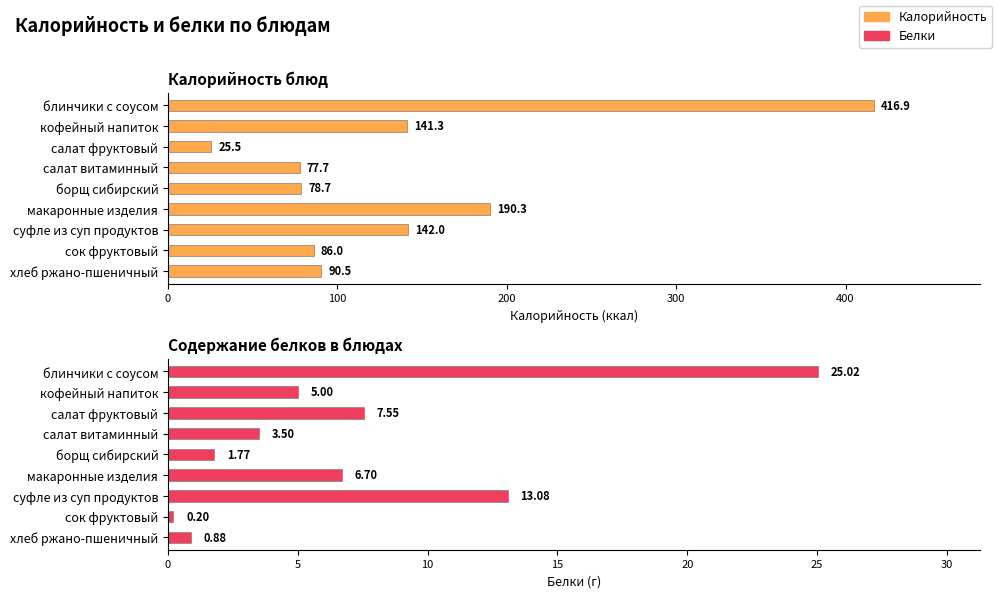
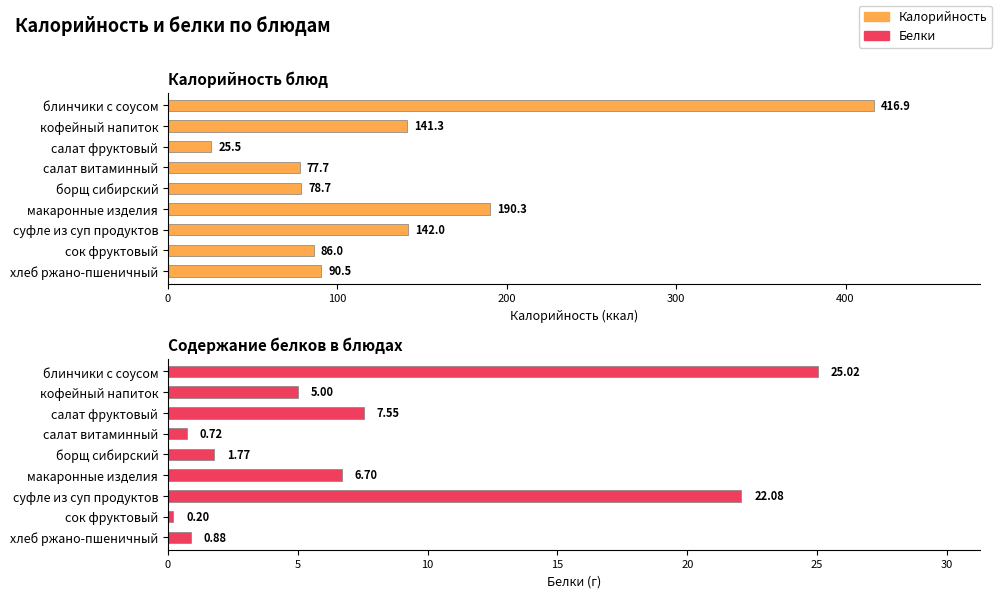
Содержание белков в блюдах, салат витаминный: 3.50 -> 0.72
Содержание белков в блюдах, суфле из суп продуктов: 13.08 -> 22.08
